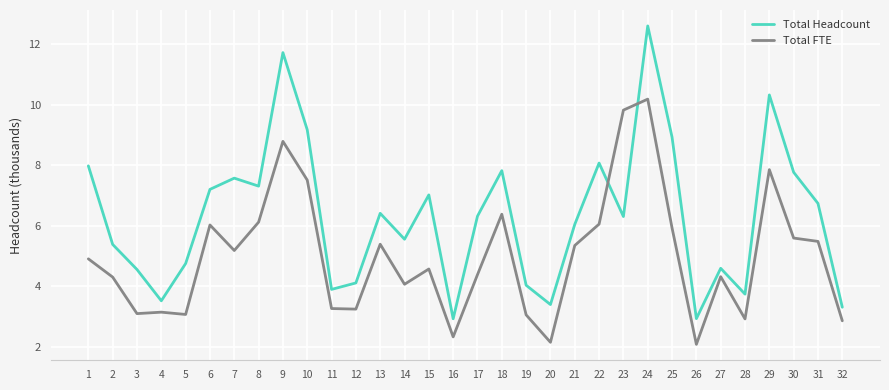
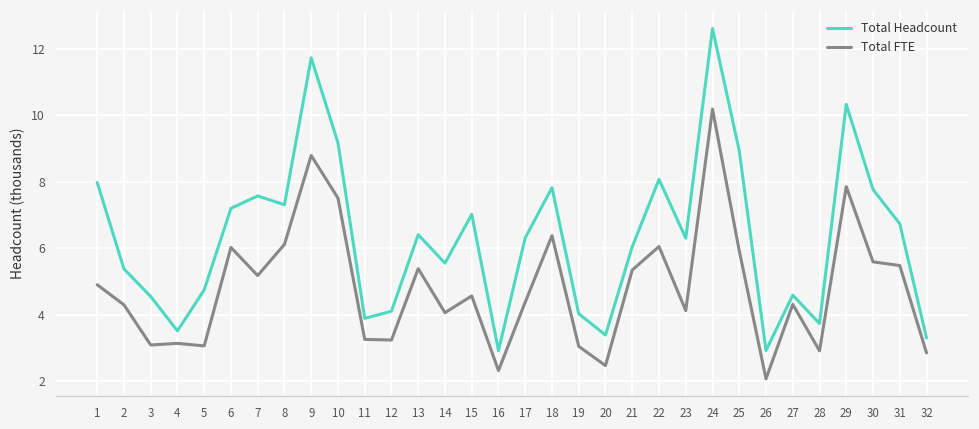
Total FTE, 20: 2.1 -> 2.5
Total FTE, 23: 9.8 -> 4.1
